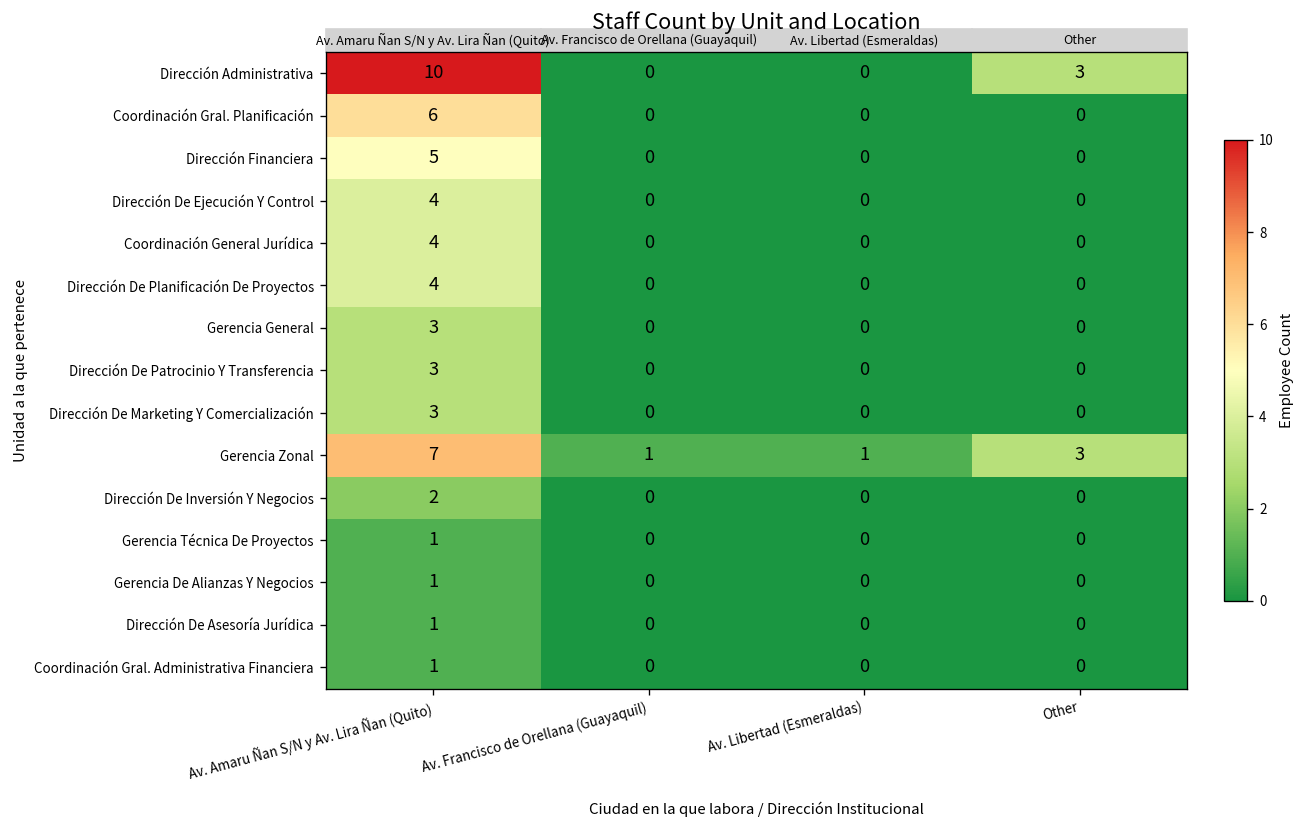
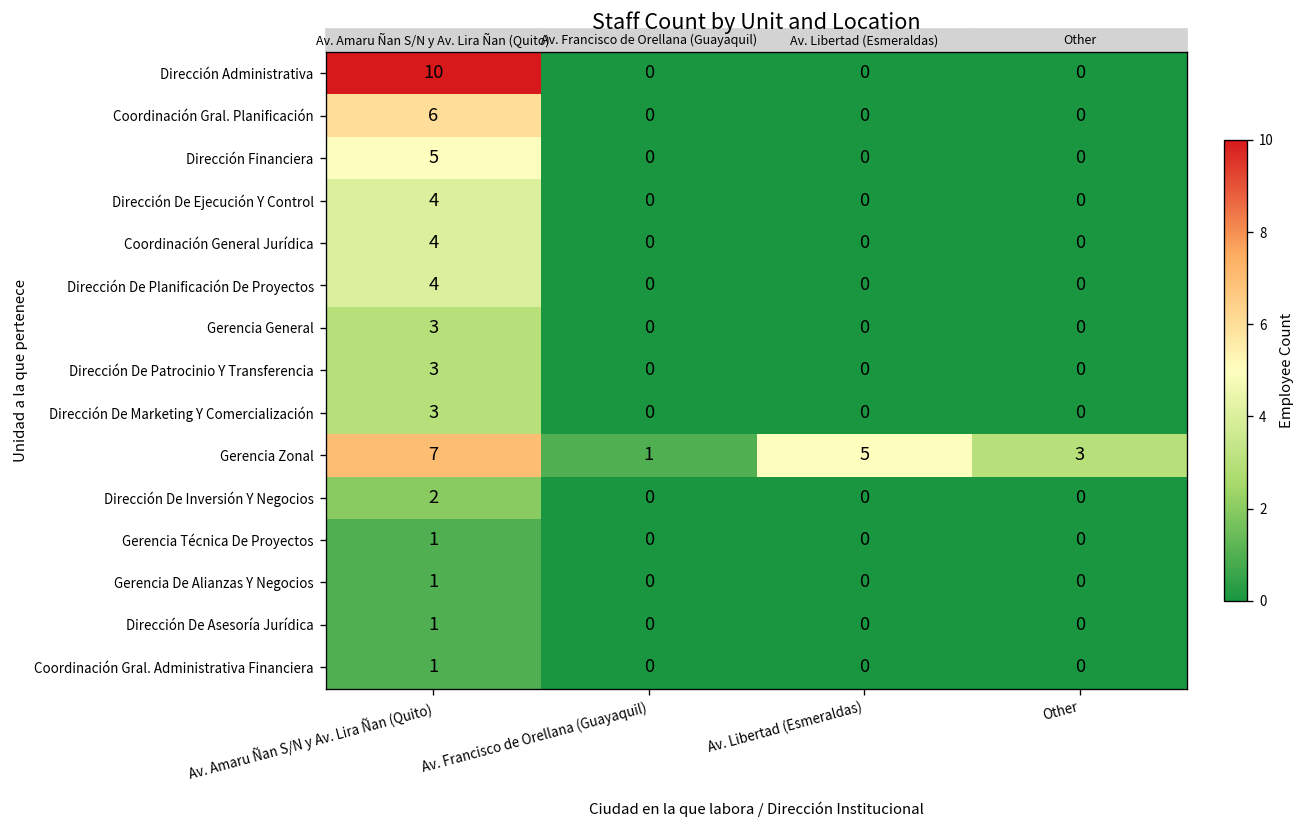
Dirección Administrativa, Other: 3 -> 0
Gerencia Zonal, Av. Libertad (Esmeraldas): 1 -> 5
